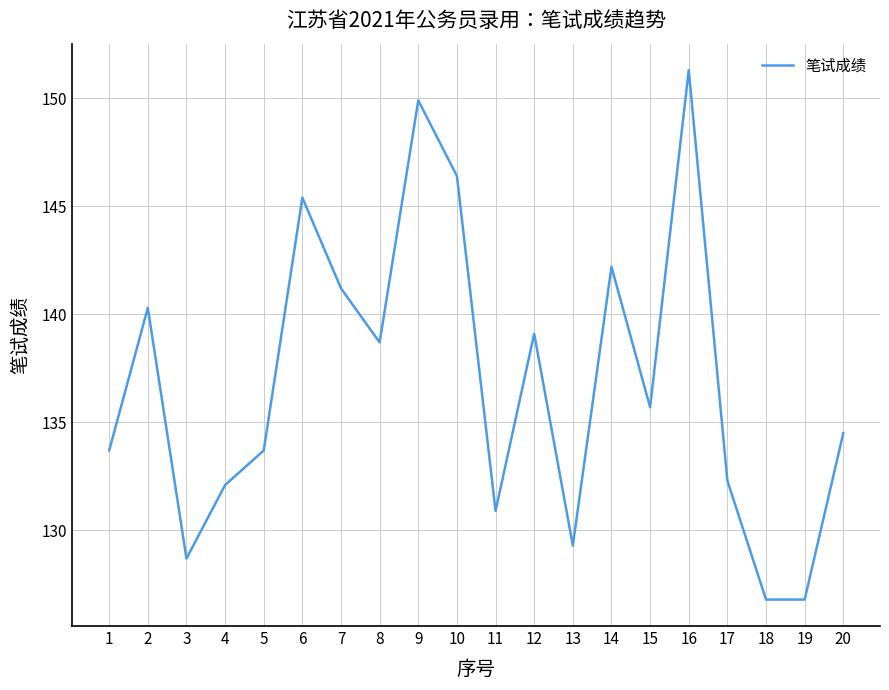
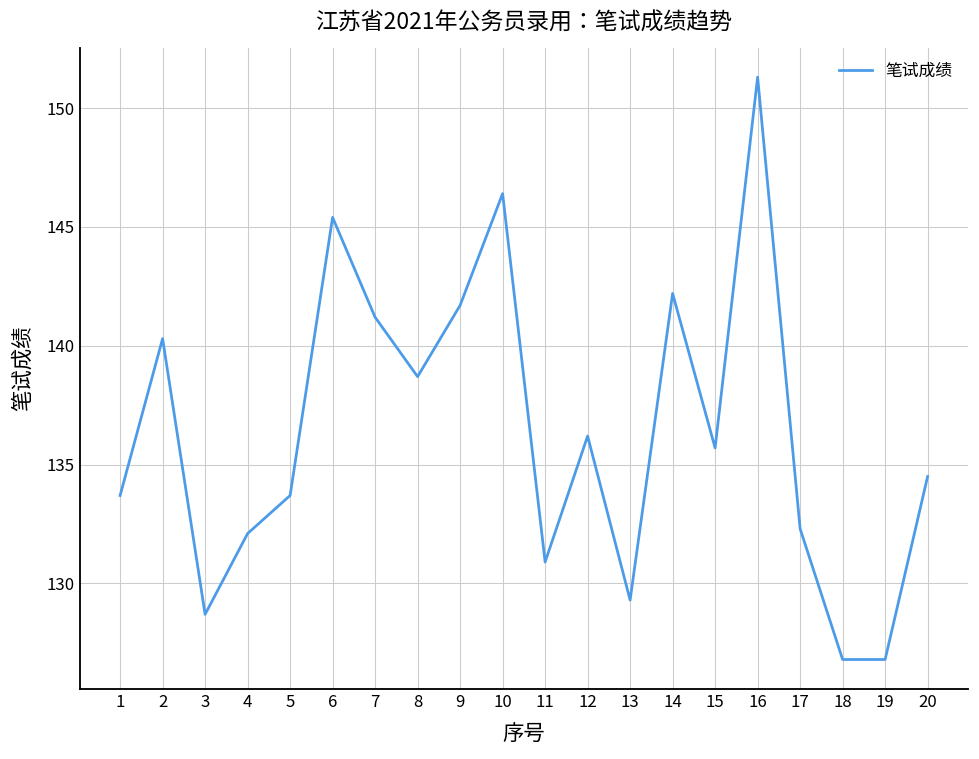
9: 149.9 -> 141.7
12: 139.1 -> 136.2
